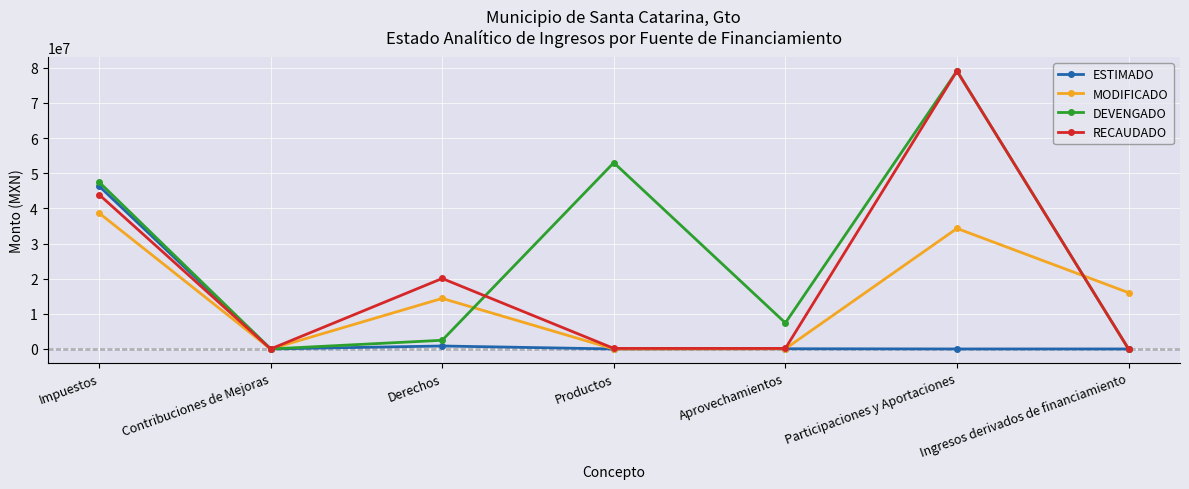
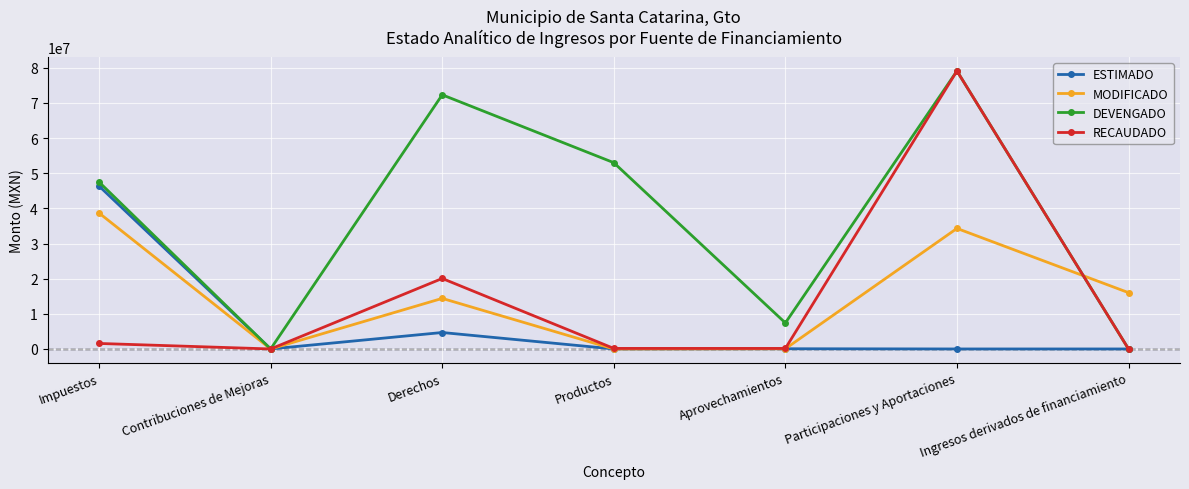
RECAUDADO, Impuestos: 44000000 -> 2000000
ESTIMADO, Derechos: 1000000 -> 5000000
DEVENGADO, Derechos: 2000000 -> 72000000
